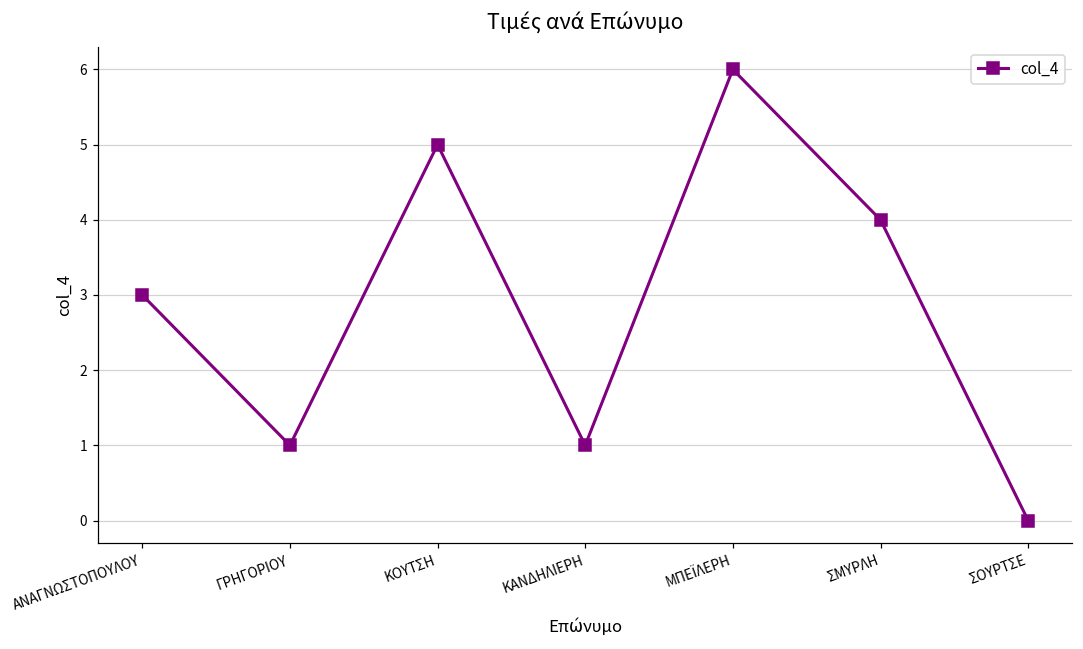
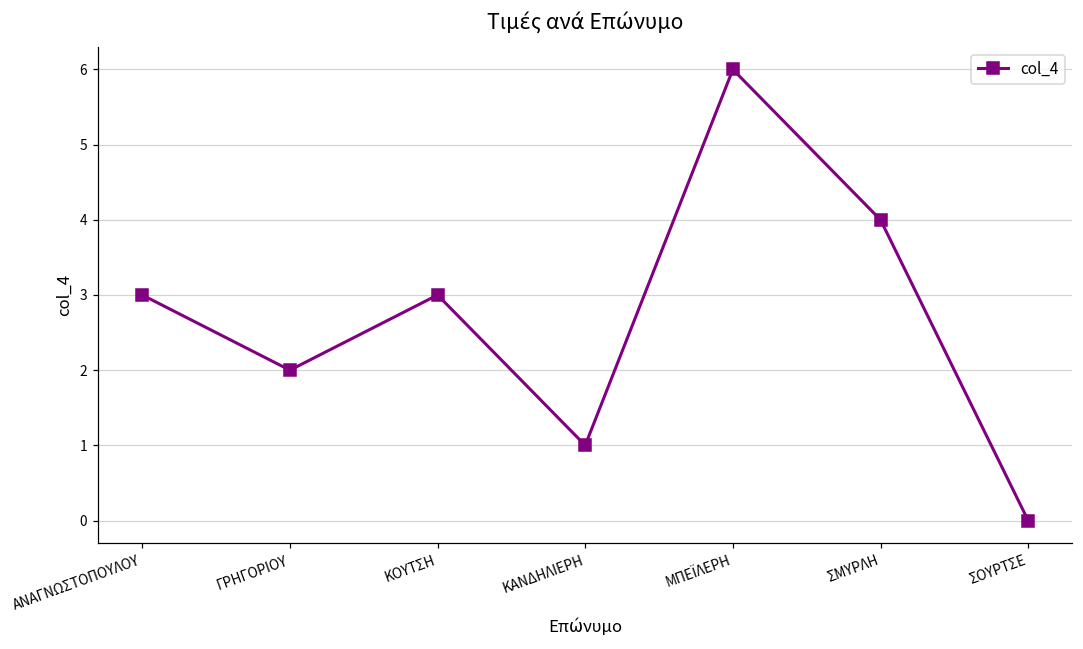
ΓΡΗΓΟΡΙΟΥ: 1 -> 2
ΚΟΥΤΣΗ: 5 -> 3
